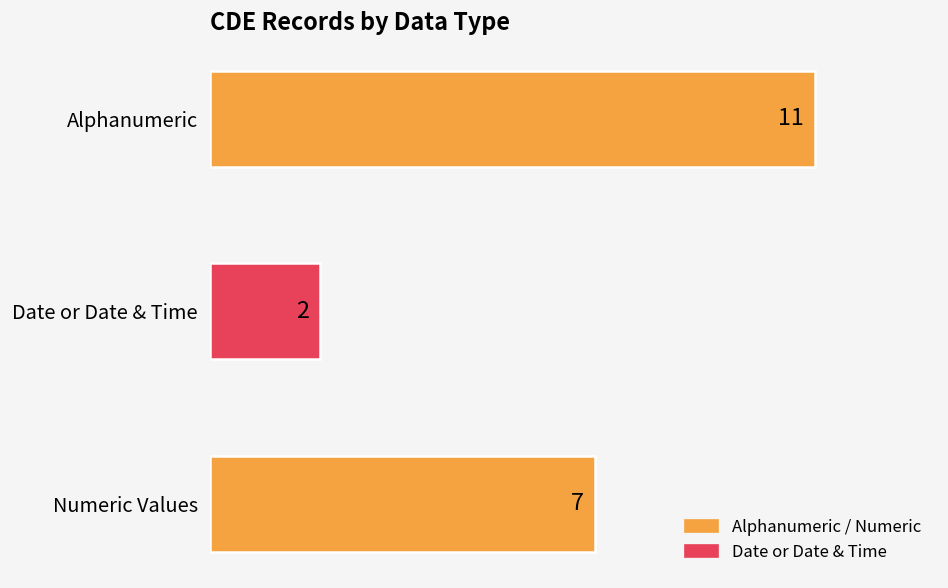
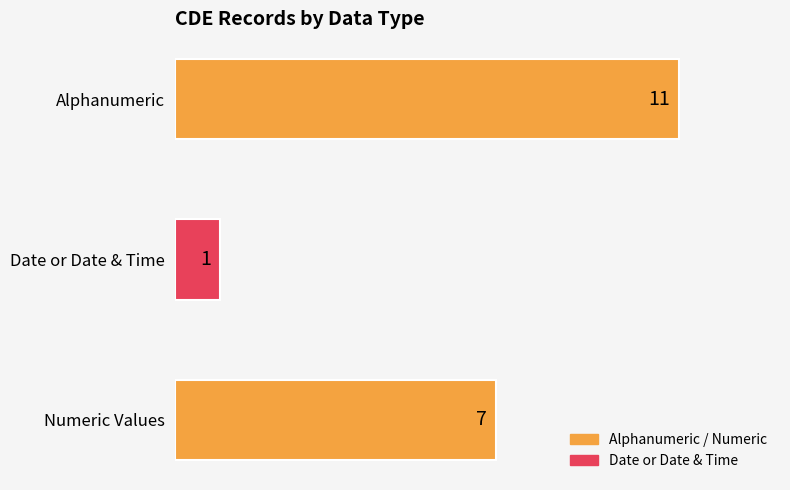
Date or Date & Time: 2 -> 1
